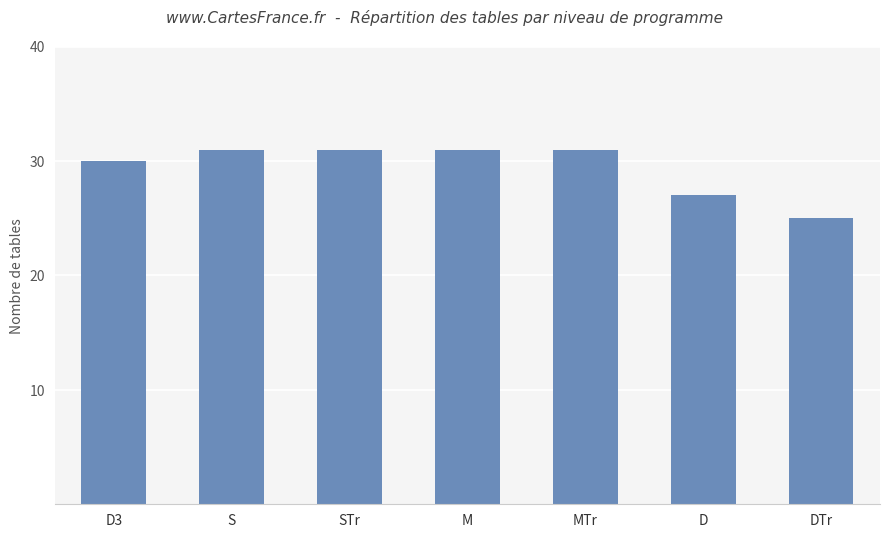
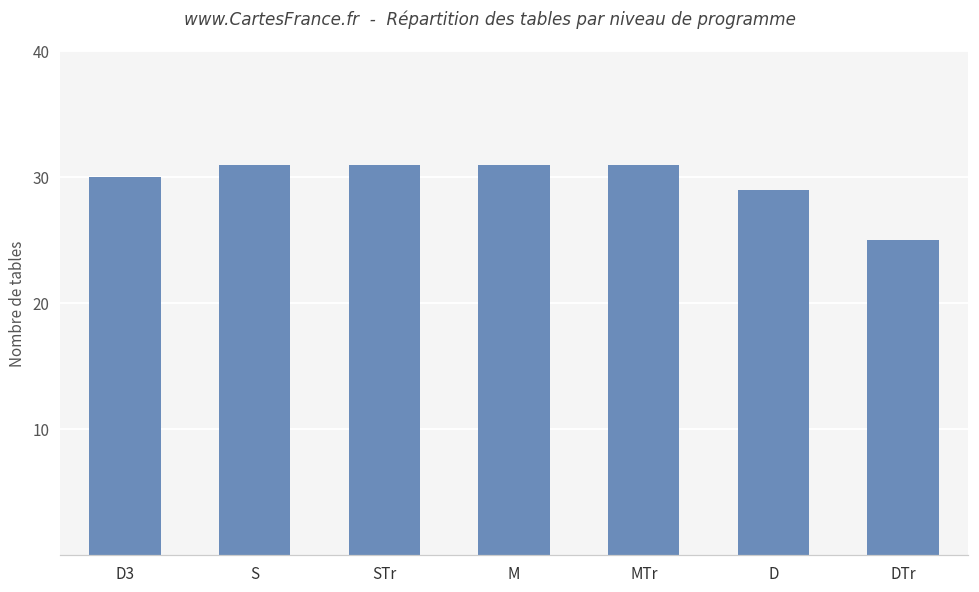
D: 27 -> 29
